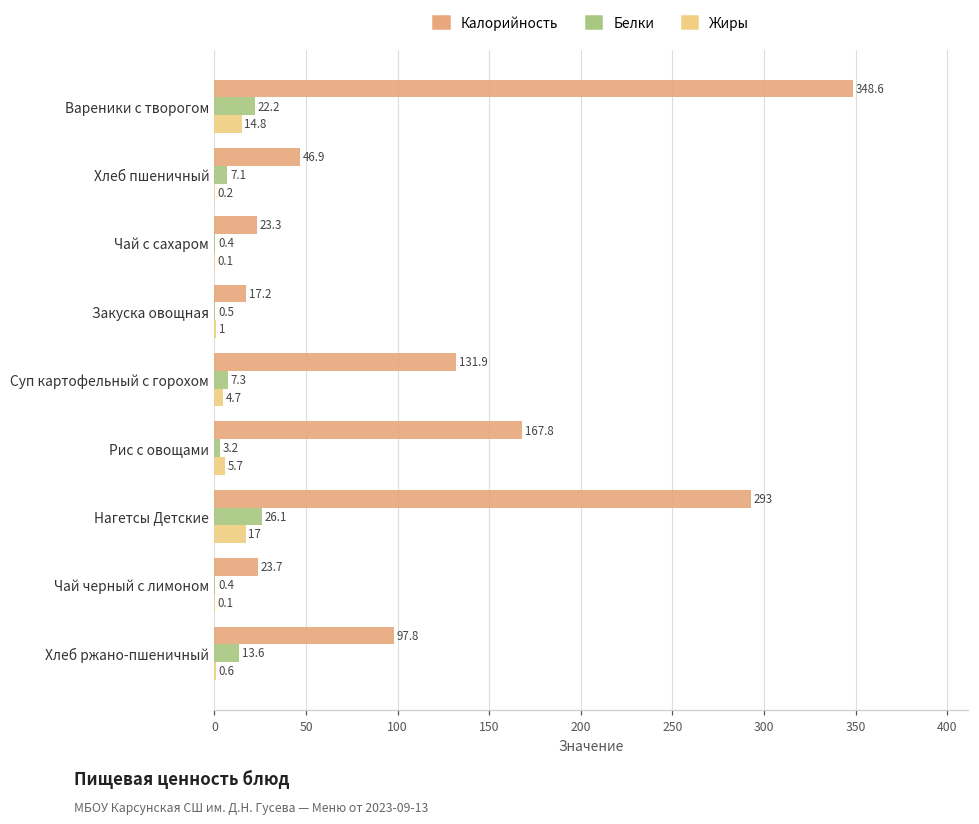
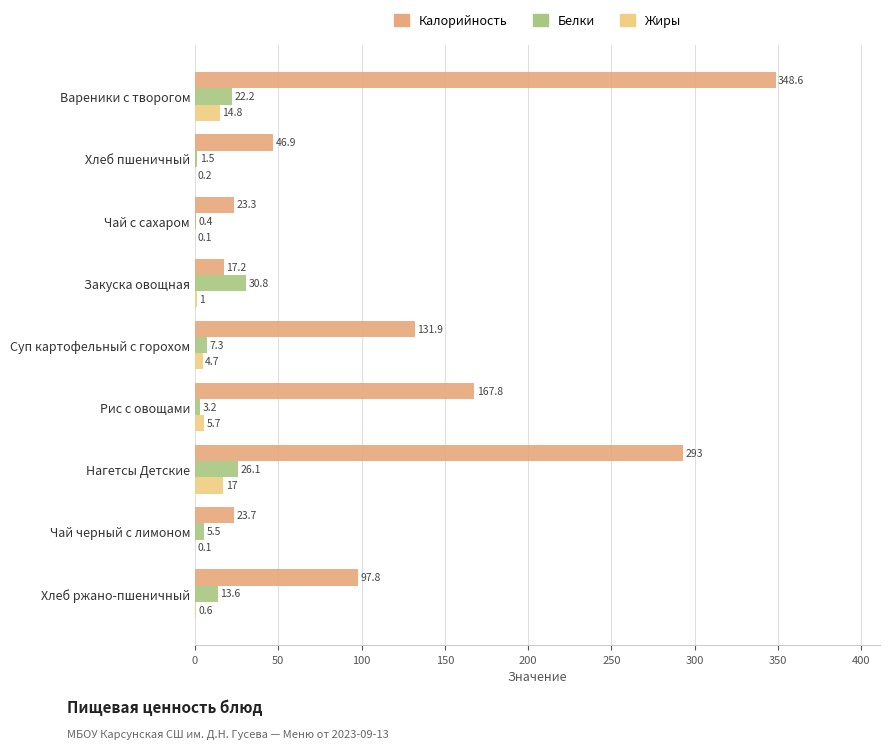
Белки, Хлеб пшеничный: 7.1 -> 1.5
Белки, Закуска овощная: 0.5 -> 30.8
Белки, Чай черный с лимоном: 0.4 -> 5.5
